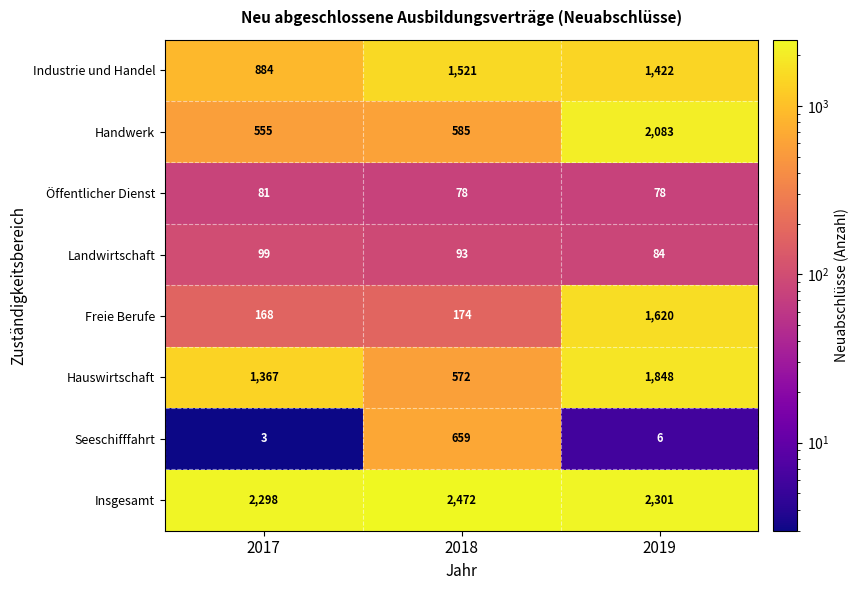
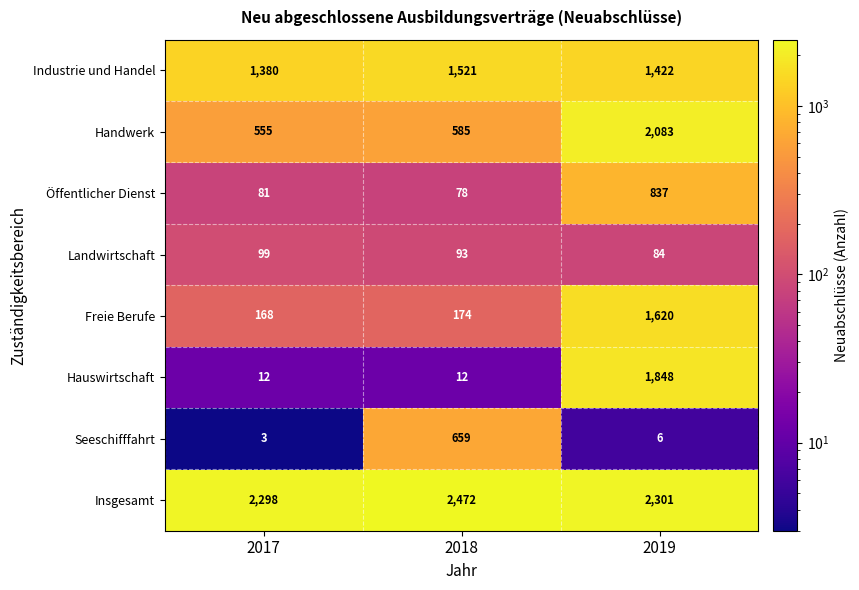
Industrie und Handel, 2017: 884 -> 1,380
Öffentlicher Dienst, 2019: 78 -> 837
Hauswirtschaft, 2017: 1,367 -> 12
Hauswirtschaft, 2018: 572 -> 12
